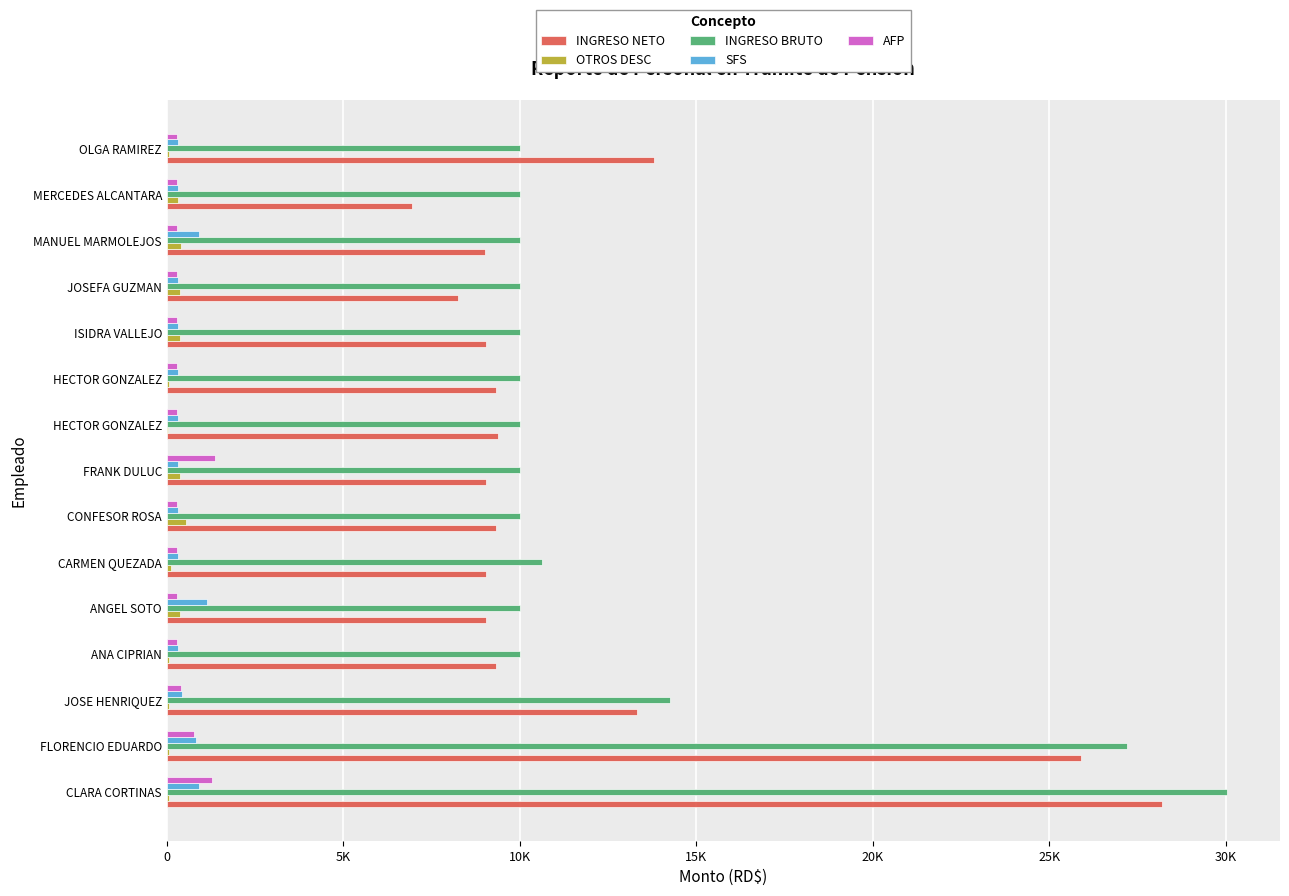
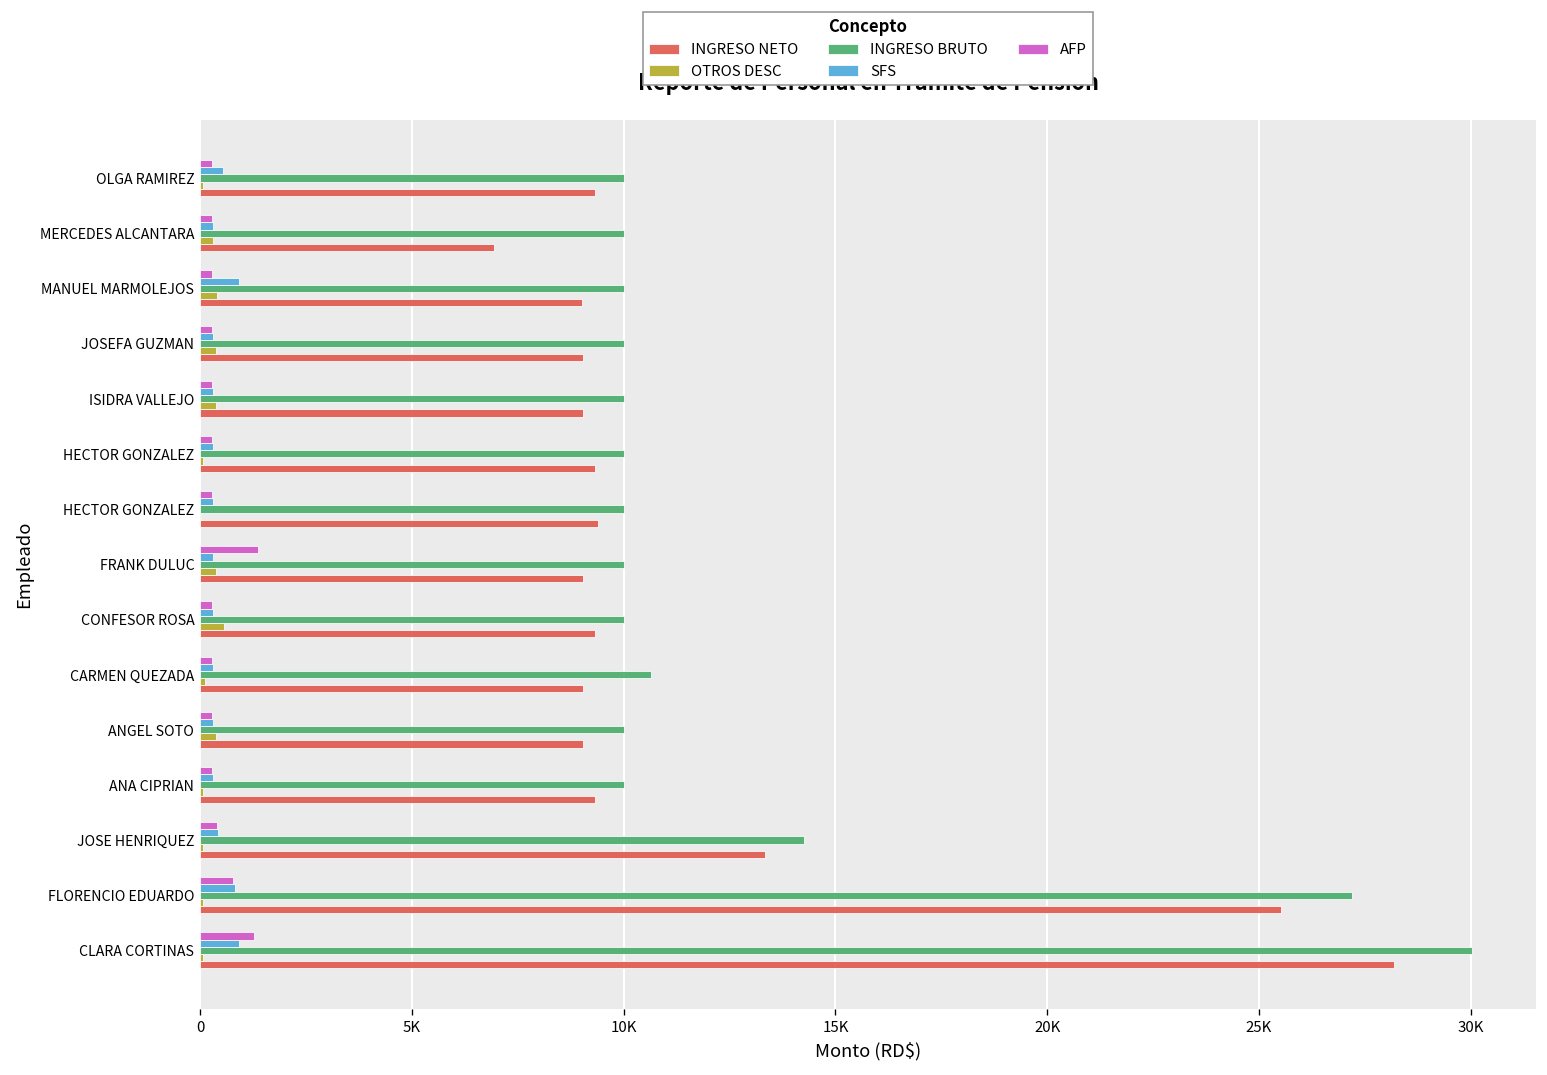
SFS, OLGA RAMIREZ: 300 -> 500
INGRESO NETO, OLGA RAMIREZ: 13800 -> 9300
INGRESO NETO, JOSEFA GUZMAN: 8300 -> 9000
SFS, ANGEL SOTO: 1100 -> 300
INGRESO NETO, FLORENCIO EDUARDO: 25900 -> 25500
